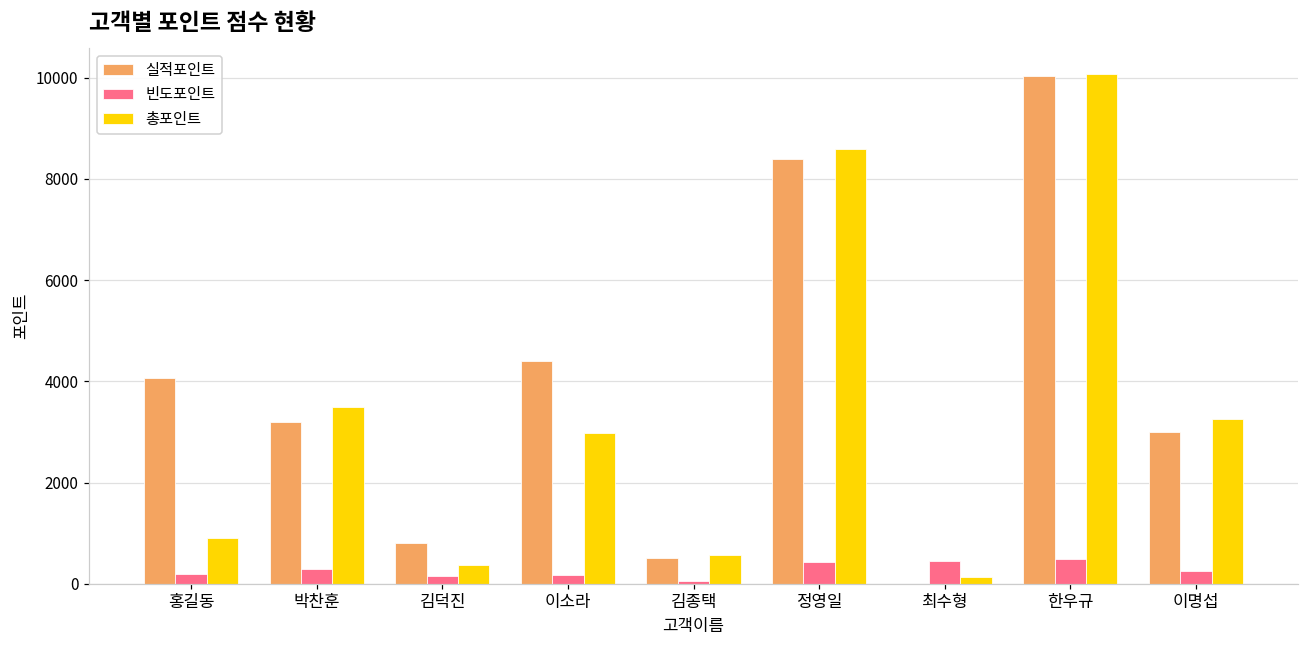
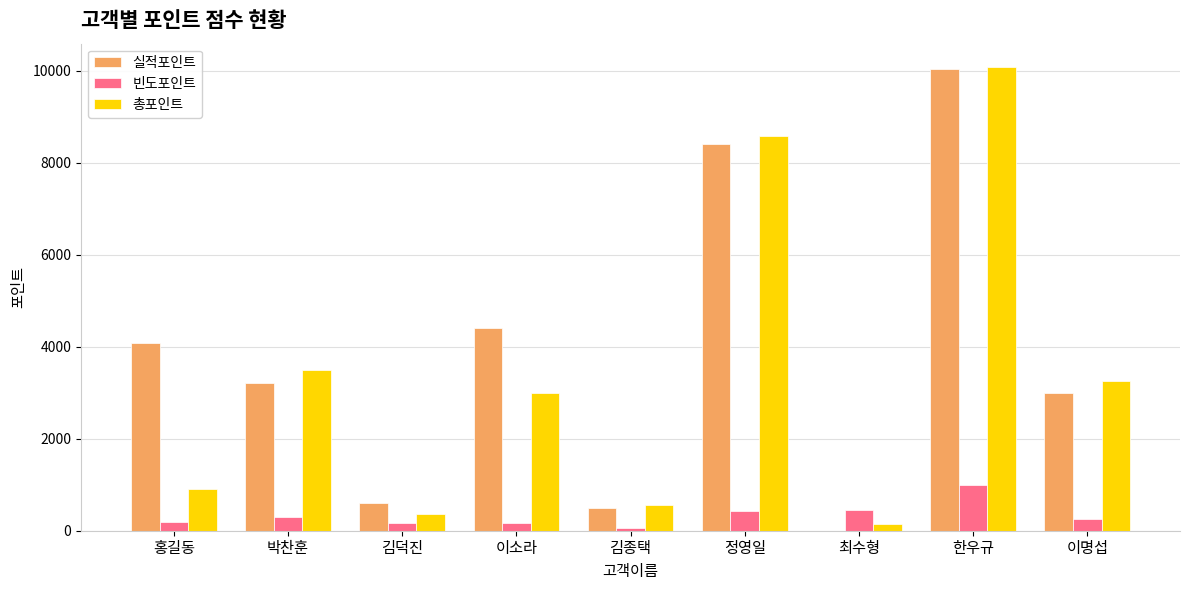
실적포인트, 김덕진: 800 -> 600
빈도포인트, 한우규: 500 -> 1000
